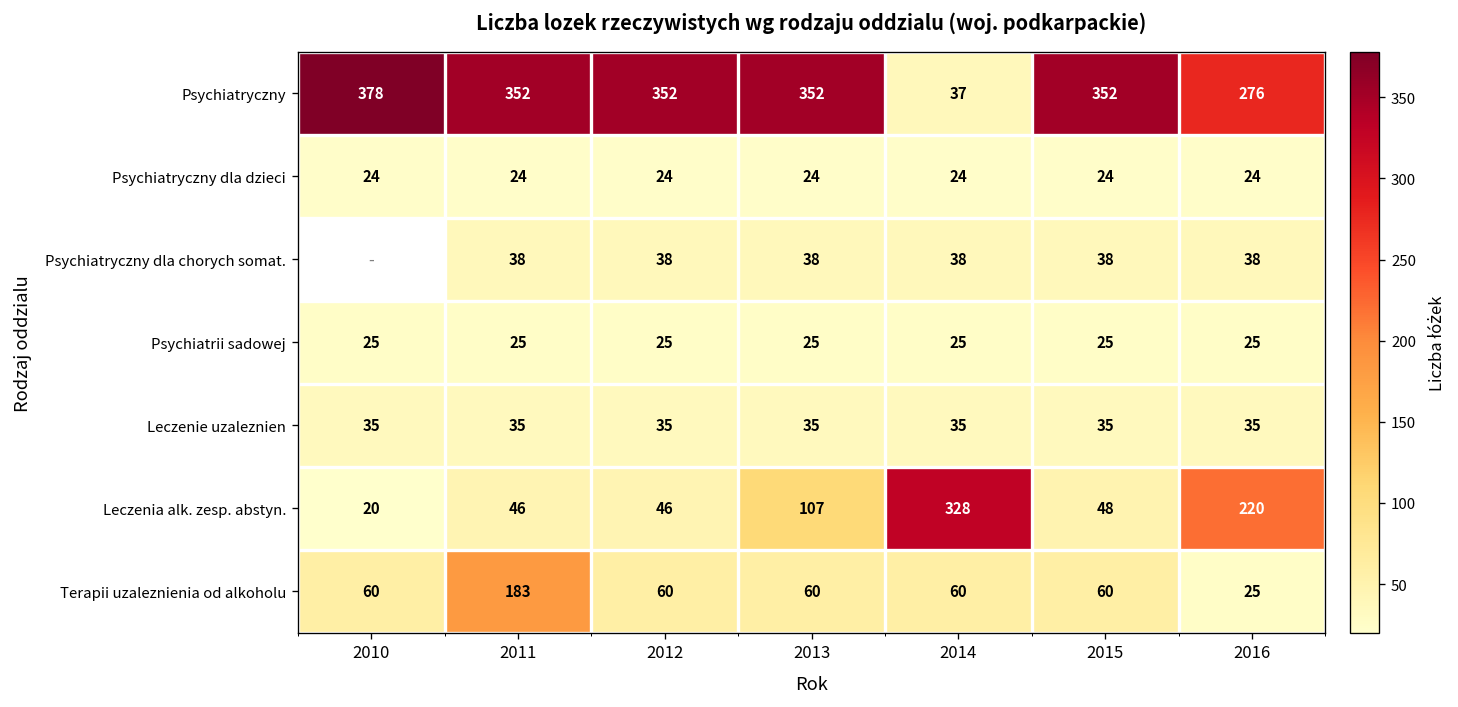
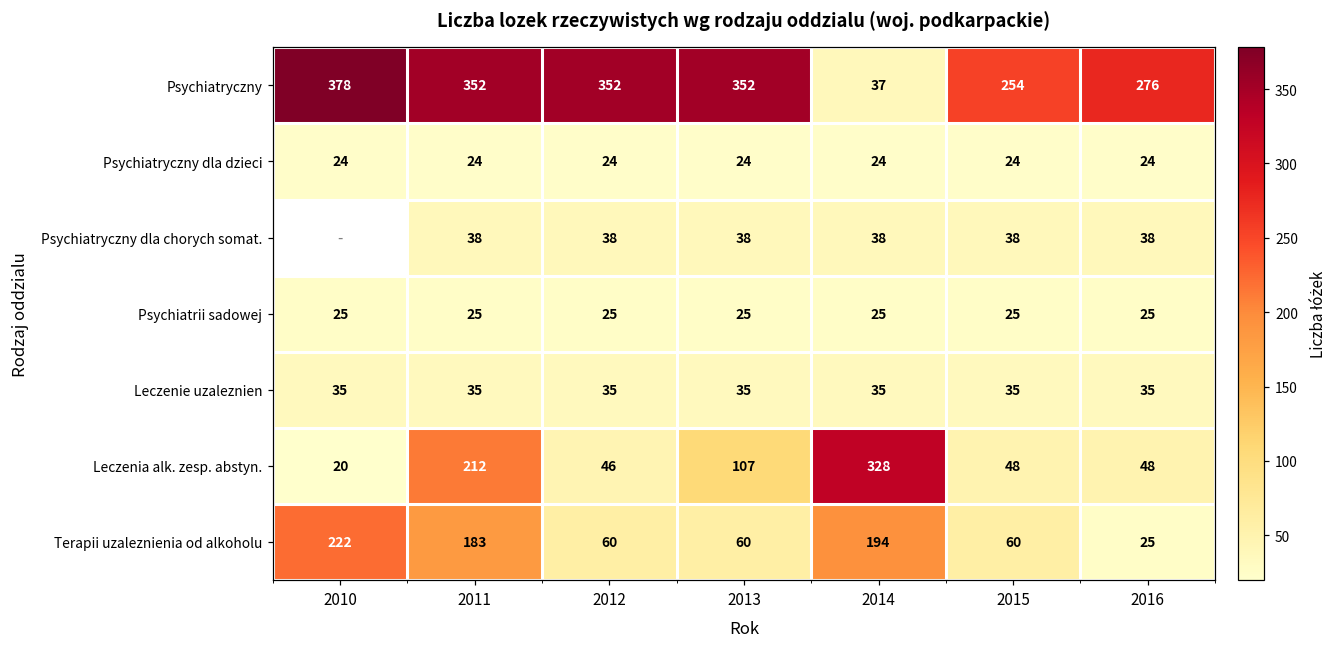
Psychiatryczny, 2015: 352 -> 254
Leczenia alk. zesp. abstyn., 2011: 46 -> 212
Leczenia alk. zesp. abstyn., 2016: 220 -> 48
Terapii uzaleznienia od alkoholu, 2010: 60 -> 222
Terapii uzaleznienia od alkoholu, 2014: 60 -> 194
